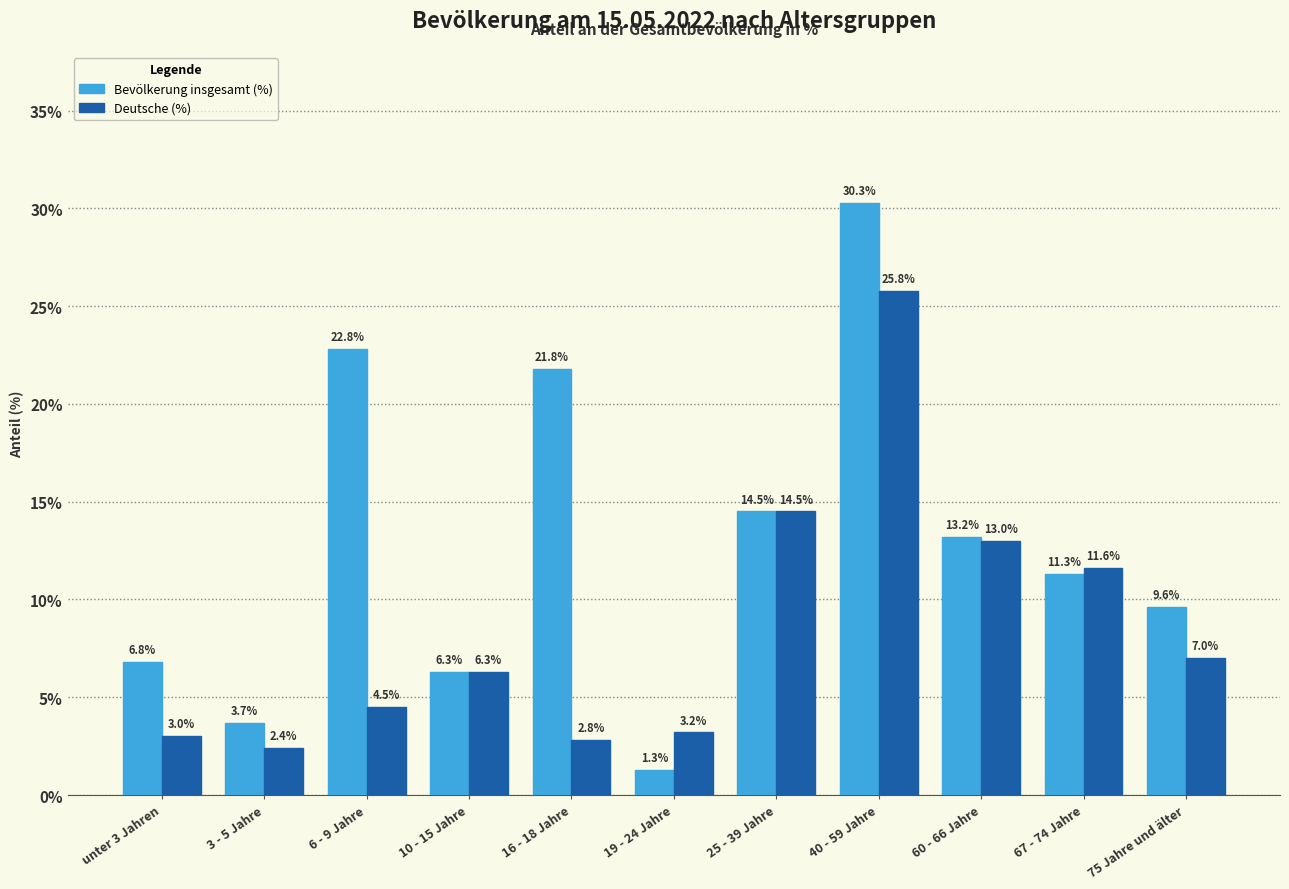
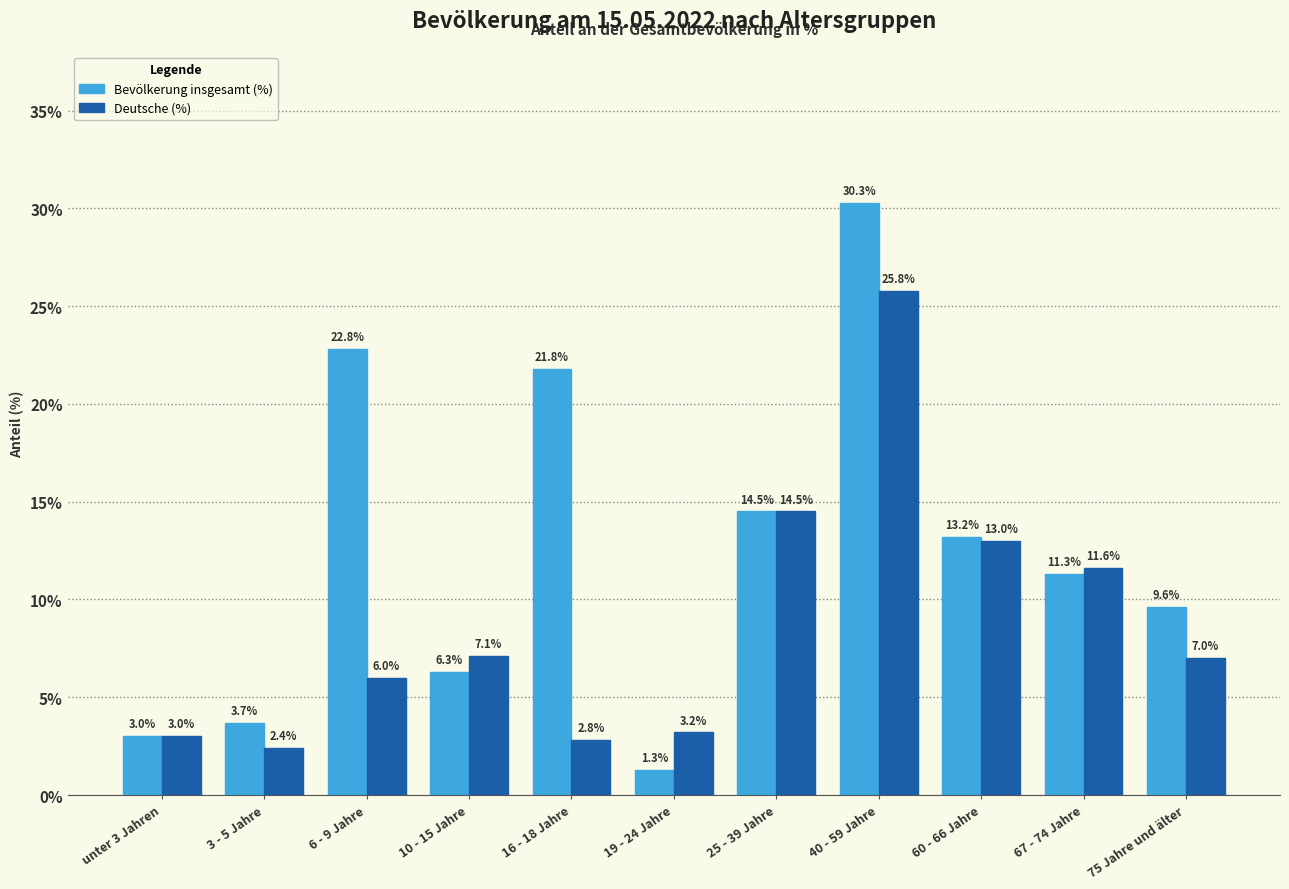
Bevölkerung insgesamt (%), unter 3 Jahren: 6.8% -> 3.0%
Deutsche (%), 6 - 9 Jahre: 4.5% -> 6.0%
Deutsche (%), 10 - 15 Jahre: 6.3% -> 7.1%
